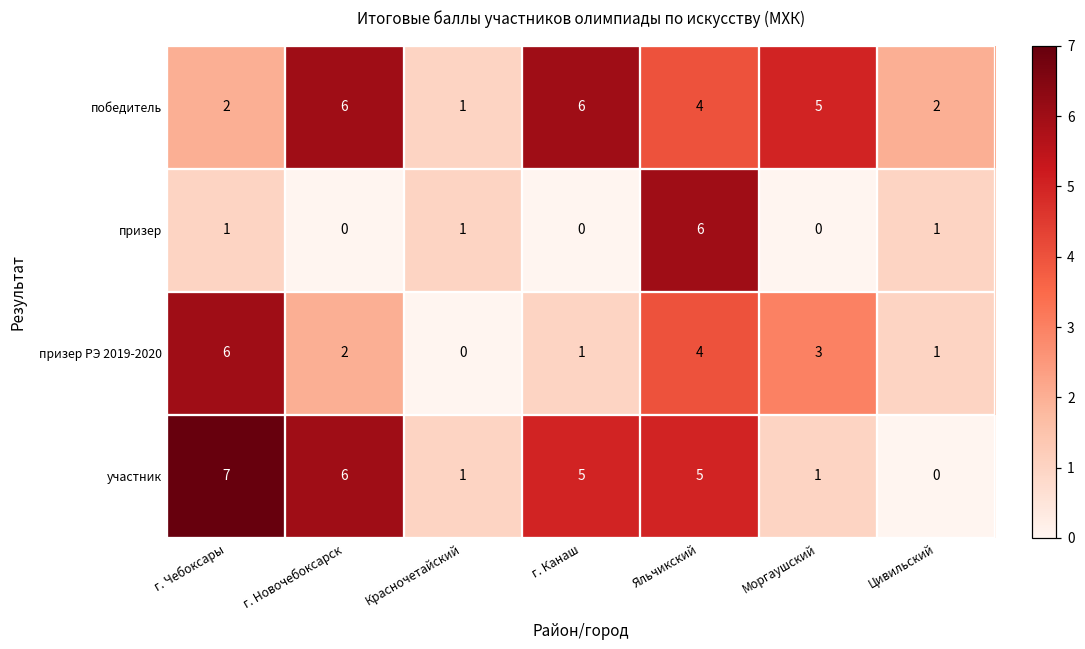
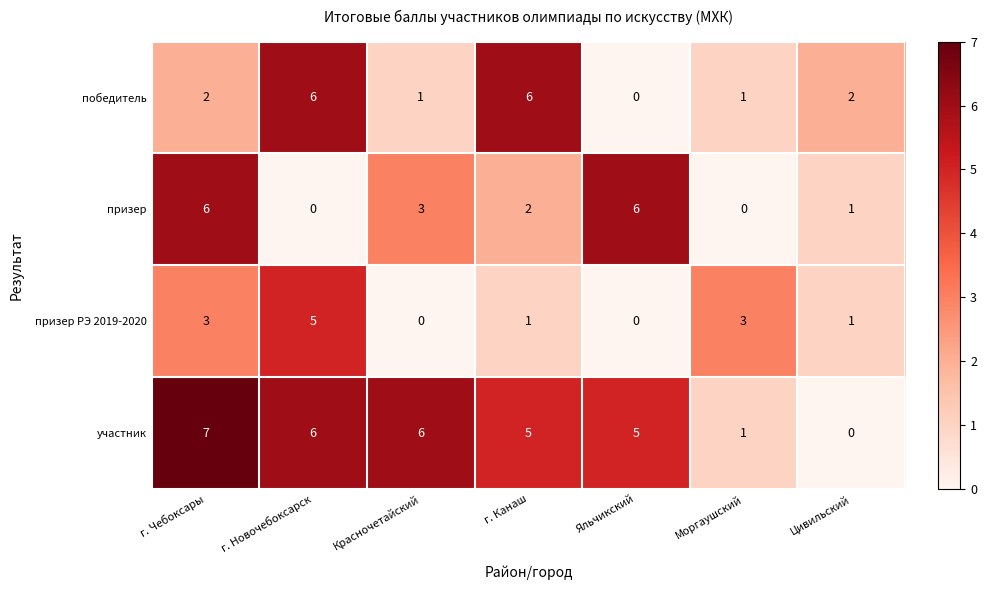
победитель, Яльчикский: 4 -> 0
победитель, Моргаушский: 5 -> 1
призер, г. Чебоксары: 1 -> 6
призер, Красночетайский: 1 -> 3
призер, г. Канаш: 0 -> 2
призер РЭ 2019-2020, г. Чебоксары: 6 -> 3
призер РЭ 2019-2020, г. Новочебоксарск: 2 -> 5
призер РЭ 2019-2020, Яльчикский: 4 -> 0
участник, Красночетайский: 1 -> 6
